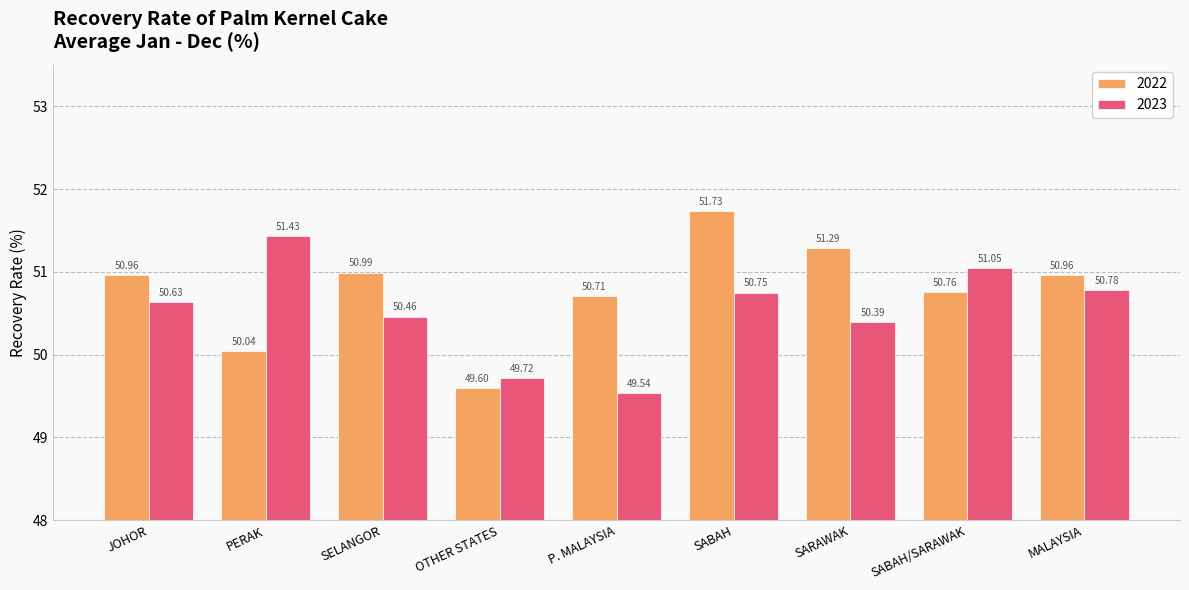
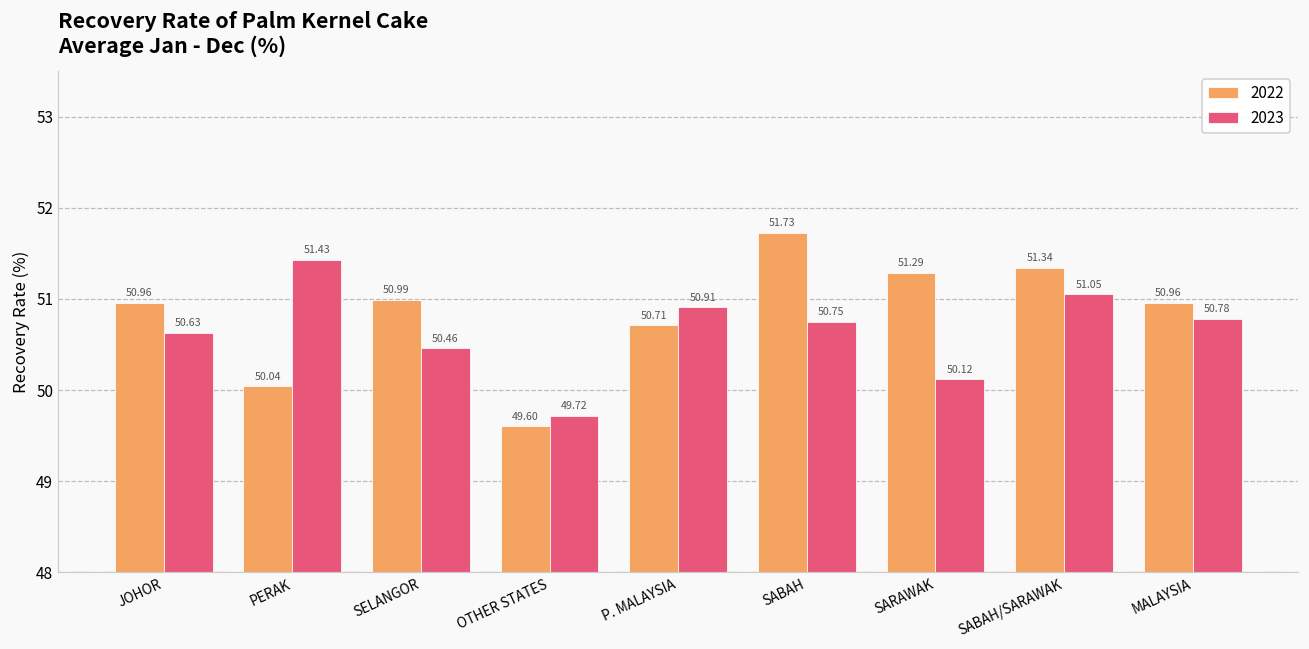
2023, P. MALAYSIA: 49.54 -> 50.91
2023, SARAWAK: 50.39 -> 50.12
2022, SABAH/SARAWAK: 50.76 -> 51.34
